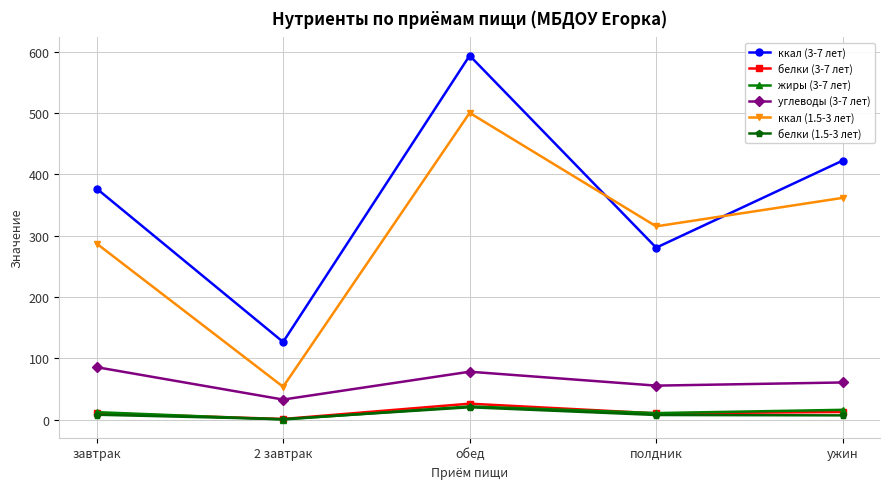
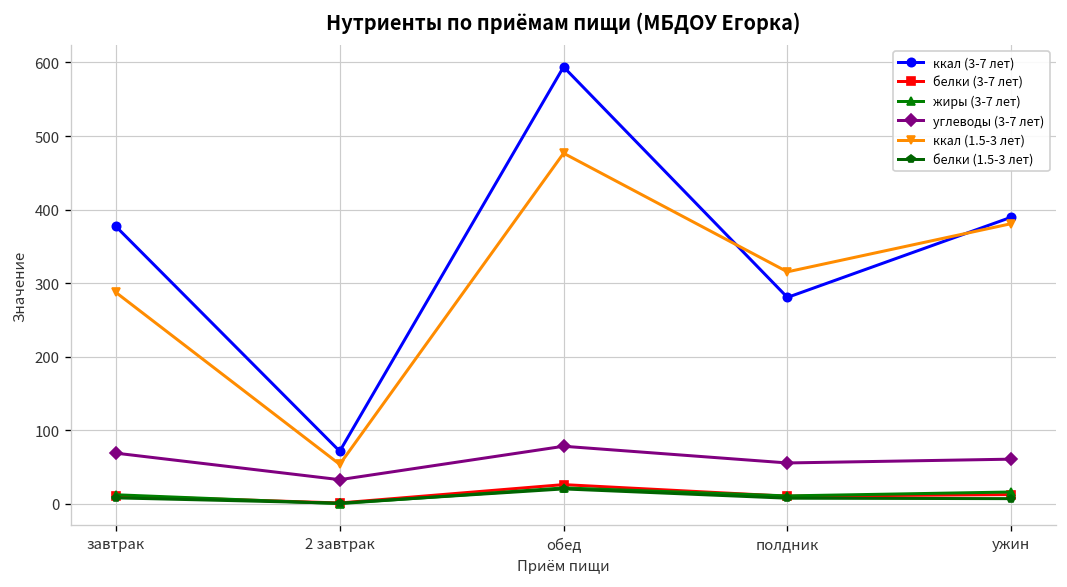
углеводы (3-7 лет), завтрак: 90 -> 70
ккал (3-7 лет), 2 завтрак: 130 -> 70
ккал (1.5-3 лет), обед: 500 -> 480
ккал (3-7 лет), ужин: 420 -> 390
ккал (1.5-3 лет), ужин: 360 -> 380
